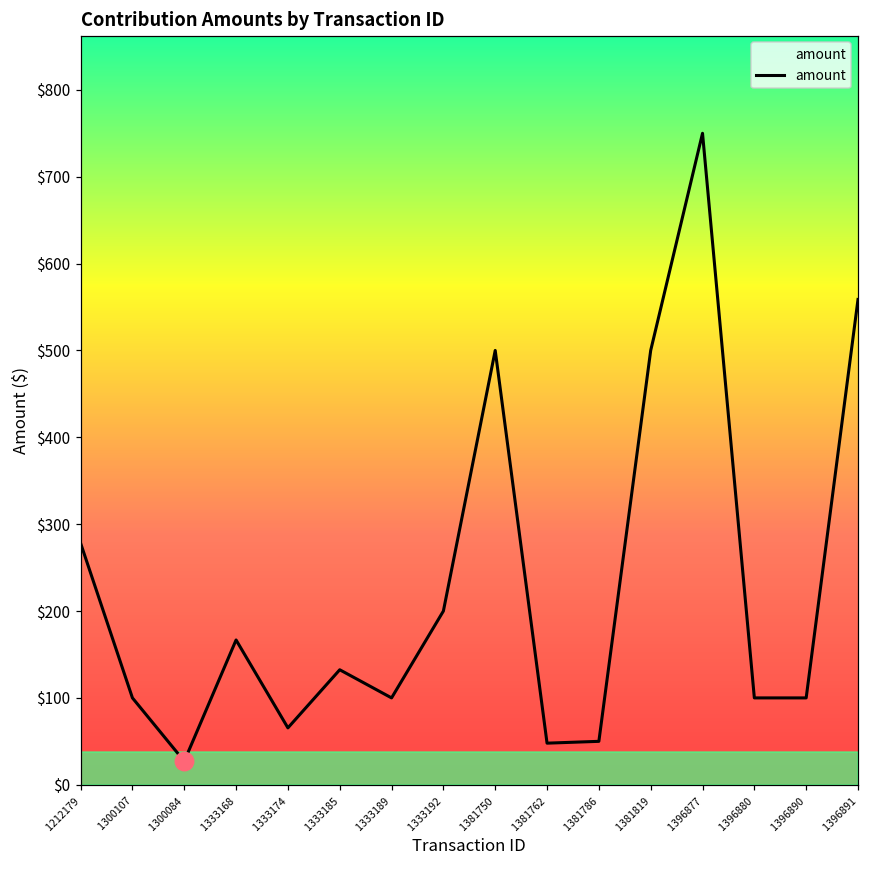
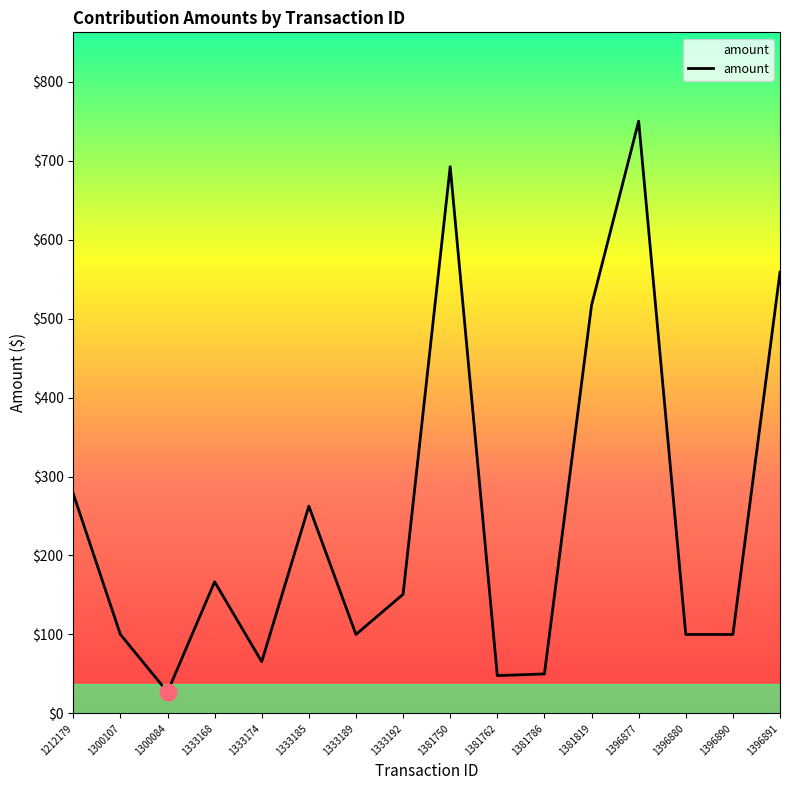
amount, 1333185: $130 -> $260
amount, 1333192: $200 -> $150
amount, 1381750: $500 -> $690
amount, 1381819: $500 -> $520
